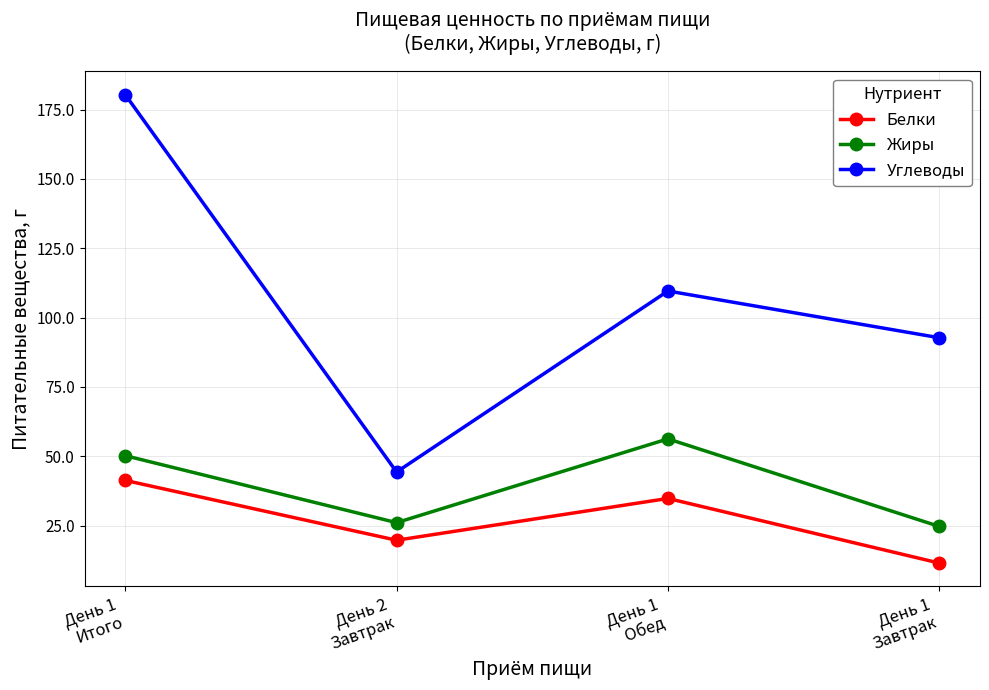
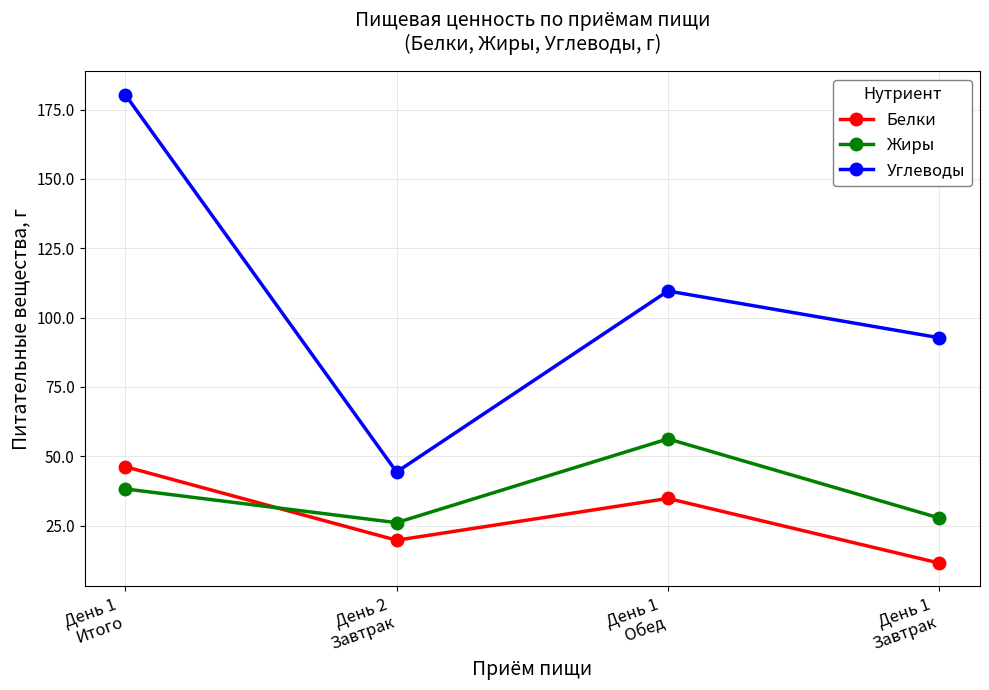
Белки, День 1 Итого: 41 -> 46
Жиры, День 1 Итого: 50 -> 38
Жиры, День 1 Завтрак: 25 -> 28
